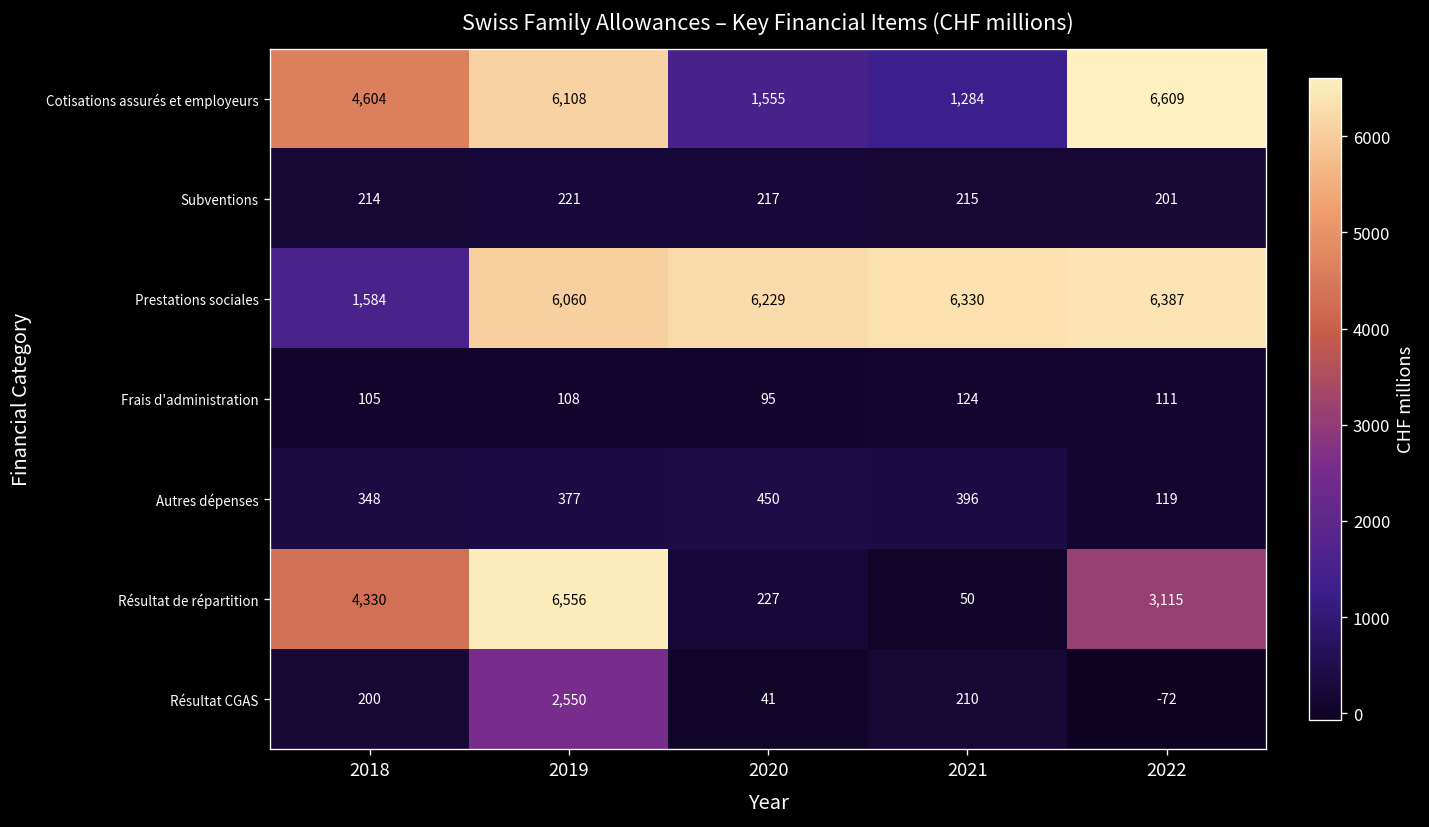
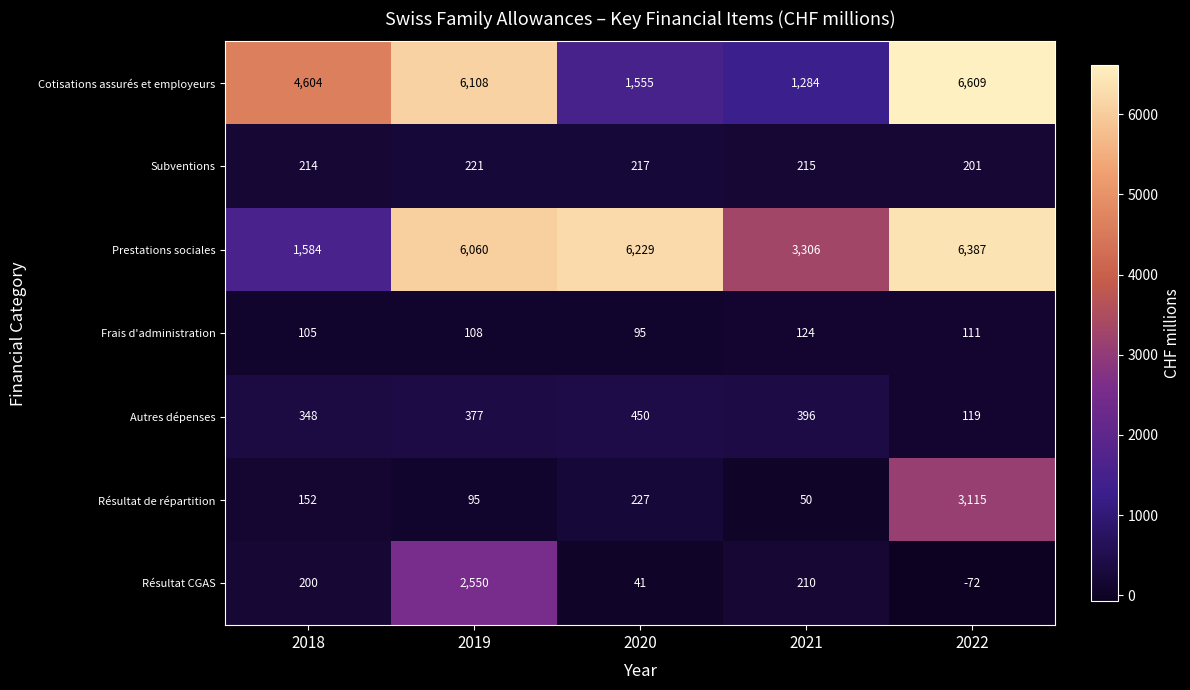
Prestations sociales, 2021: 6,330 -> 3,306
Résultat de répartition, 2018: 4,330 -> 152
Résultat de répartition, 2019: 6,556 -> 95
